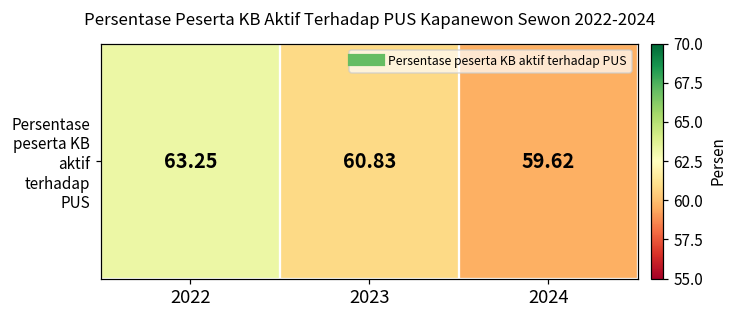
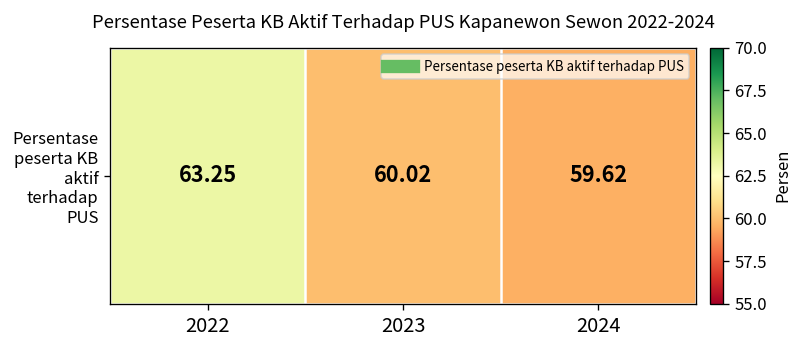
Persentase peserta KB aktif terhadap PUS, 2023: 60.83 -> 60.02
